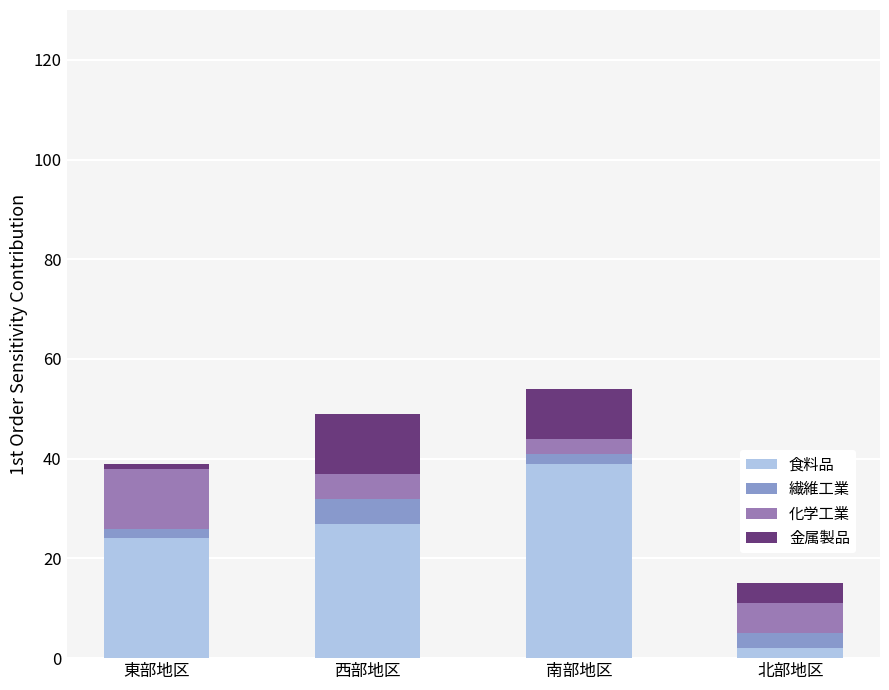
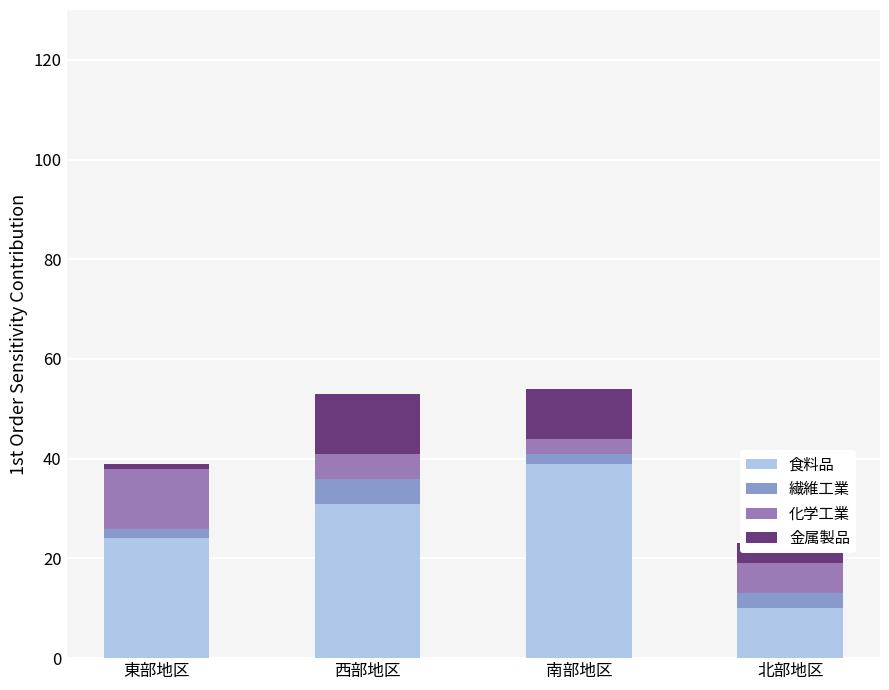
食料品, 西部地区: 27 -> 31
食料品, 北部地区: 2 -> 10
